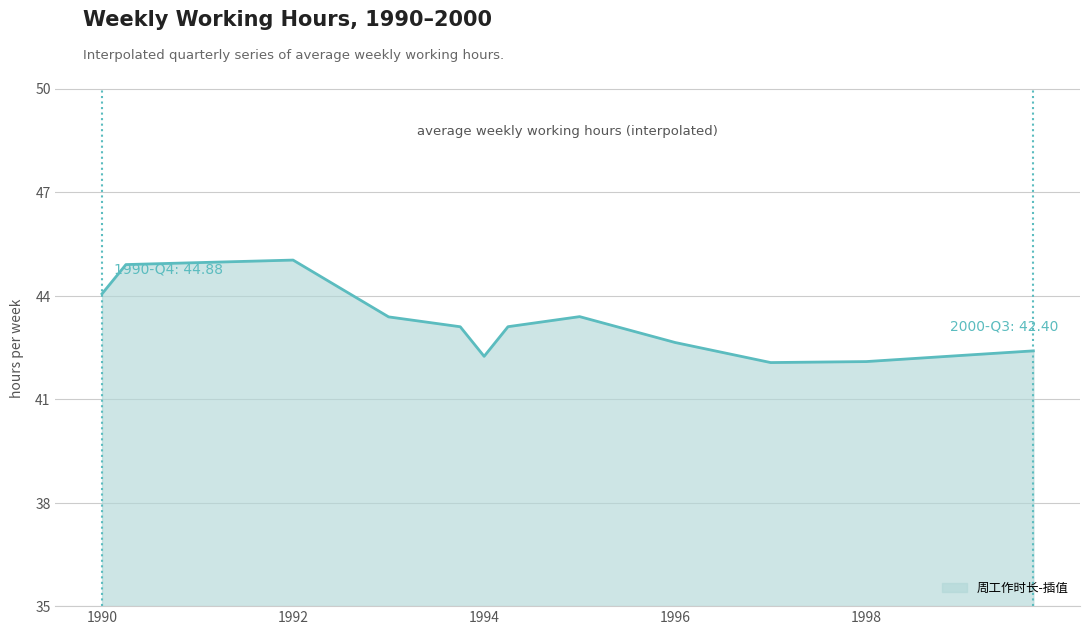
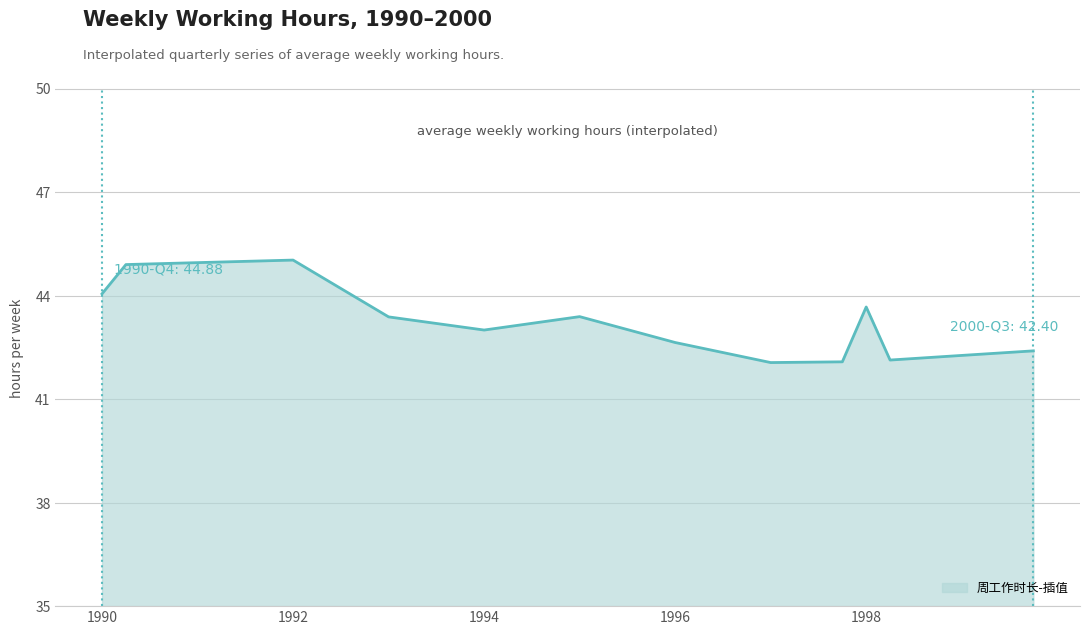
1994: 42.2 -> 43.0
1998: 42.1 -> 43.7
